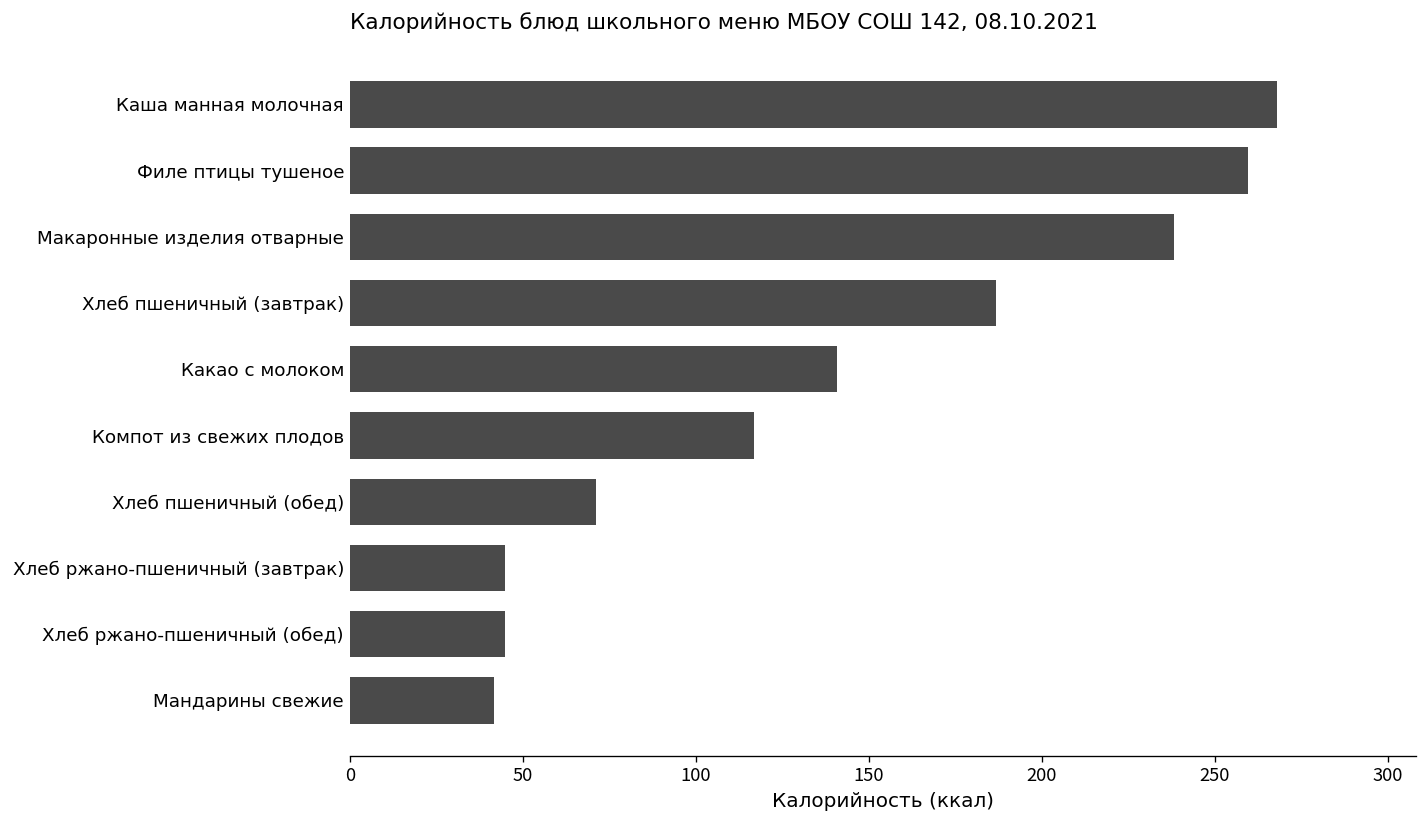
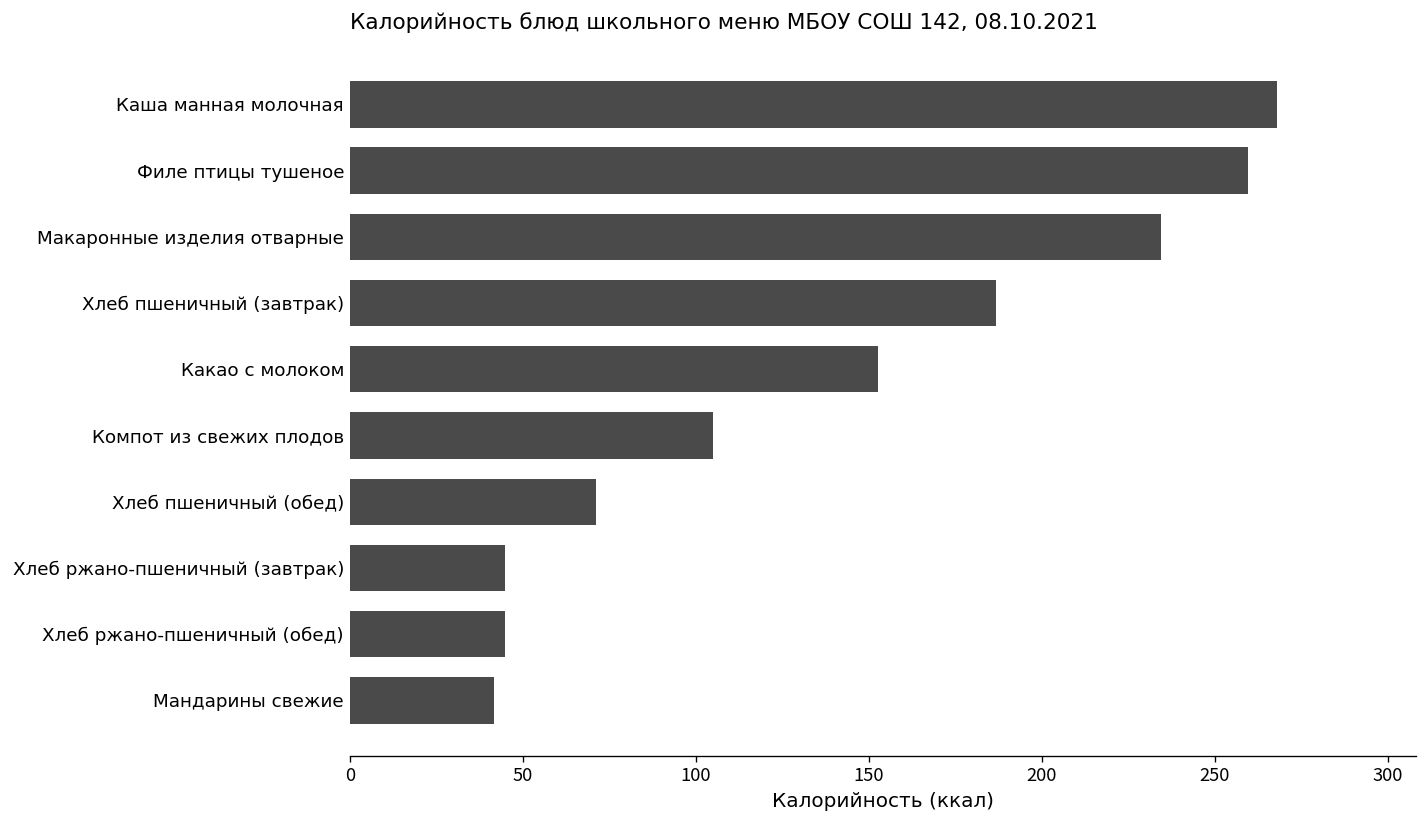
Макаронные изделия отварные: 238 -> 235
Какао с молоком: 141 -> 153
Компот из свежих плодов: 117 -> 105
